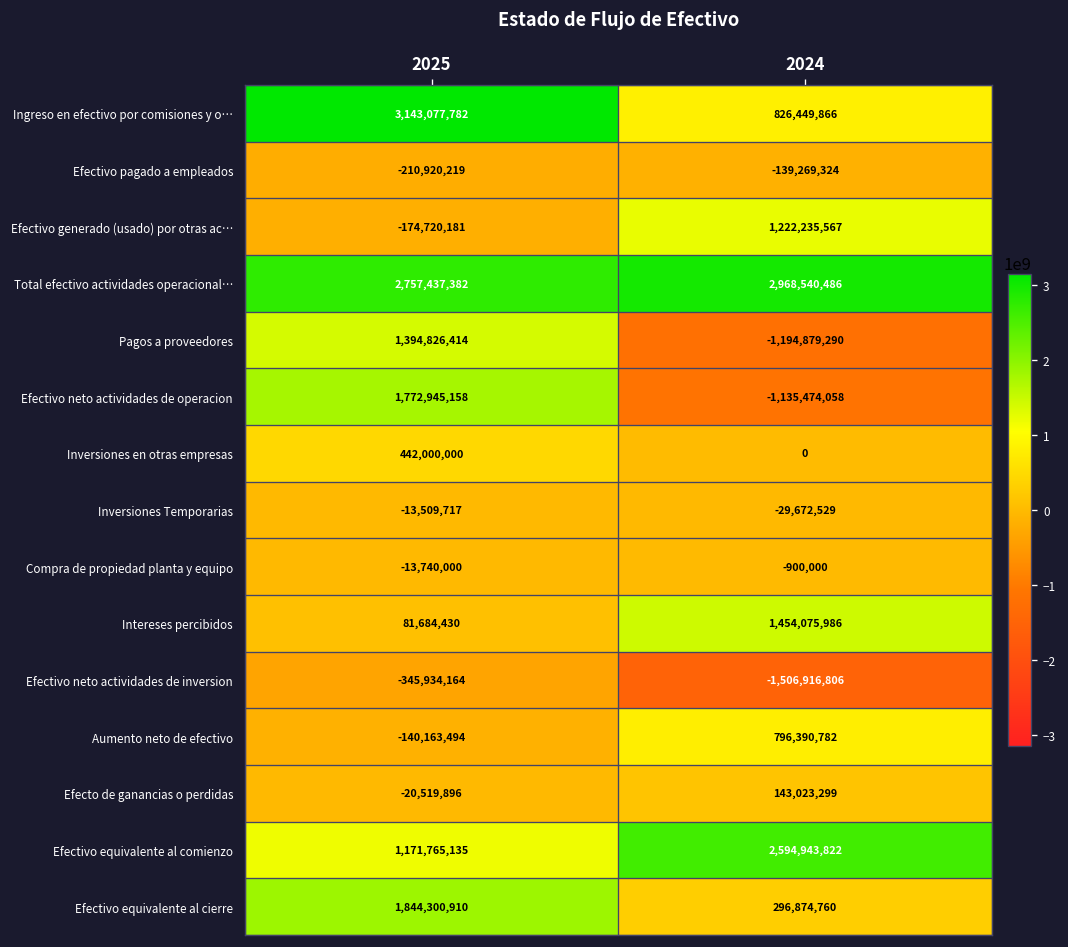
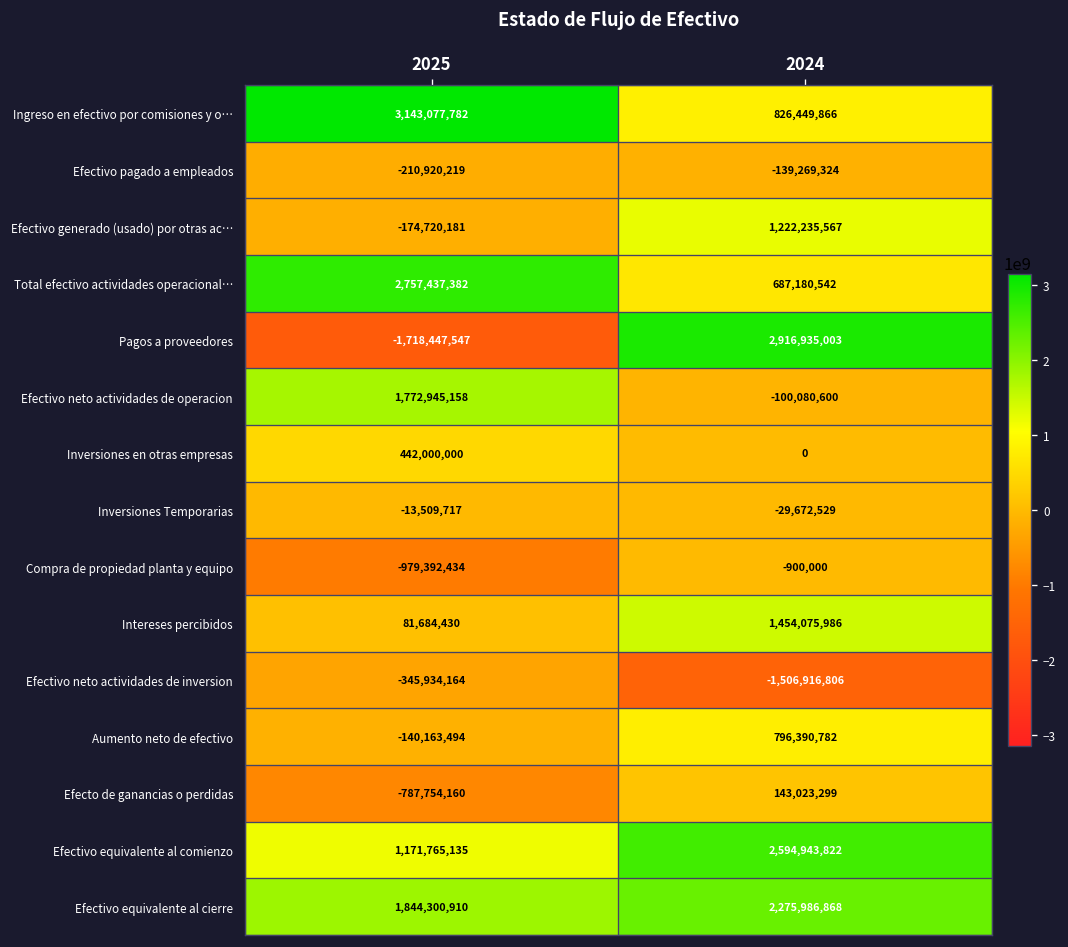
Total efectivo actividades operacional…, 2024: 2,968,540,486 -> 687,180,542
Pagos a proveedores, 2025: 1,394,826,414 -> -1,718,447,547
Pagos a proveedores, 2024: -1,194,879,290 -> 2,916,935,003
Efectivo neto actividades de operacion, 2024: -1,135,474,058 -> -100,080,600
Compra de propiedad planta y equipo, 2025: -13,740,000 -> -979,392,434
Efecto de ganancias o perdidas, 2025: -20,519,896 -> -787,754,160
Efectivo equivalente al cierre, 2024: 296,874,760 -> 2,275,986,868
